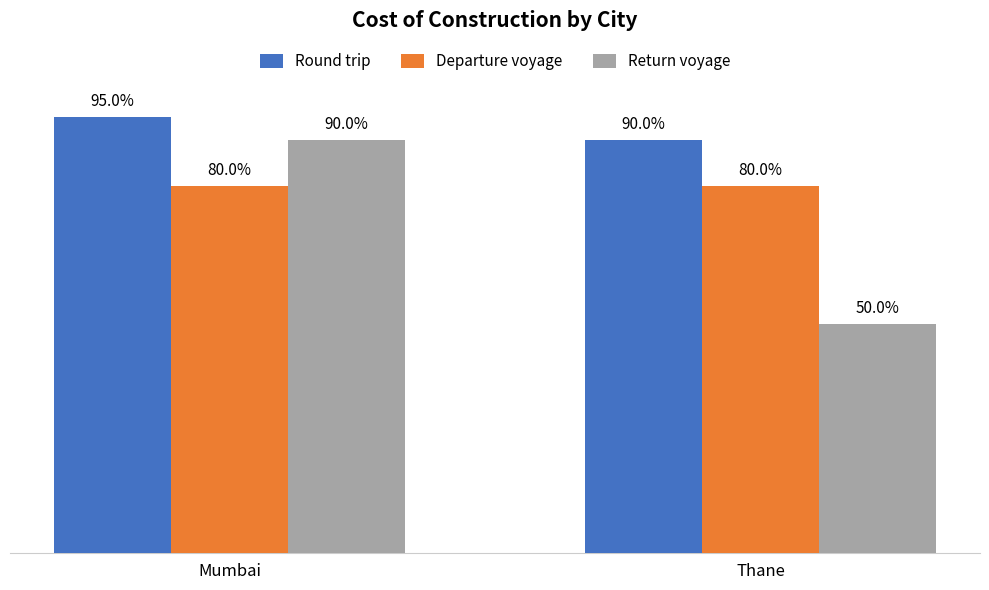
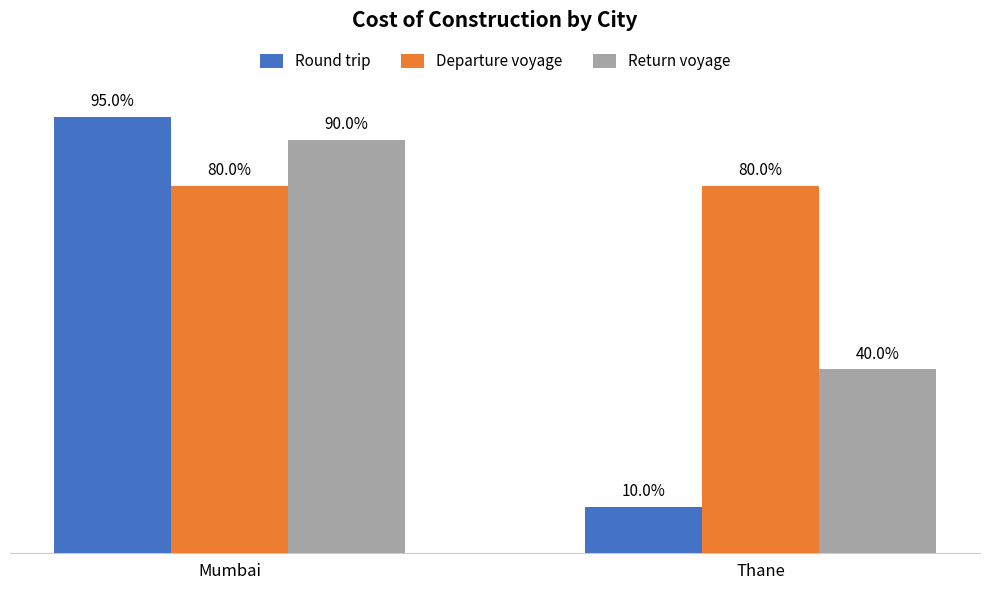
Round trip, Thane: 90.0% -> 10.0%
Return voyage, Thane: 50.0% -> 40.0%
